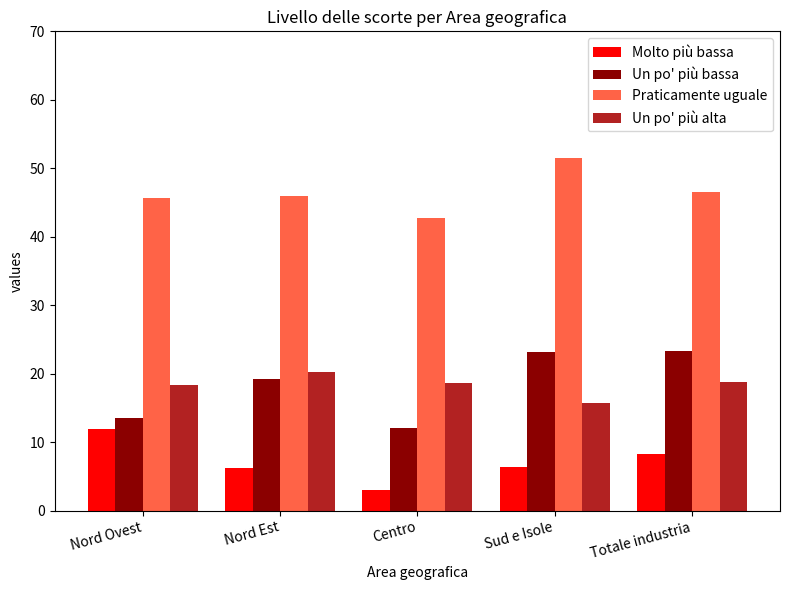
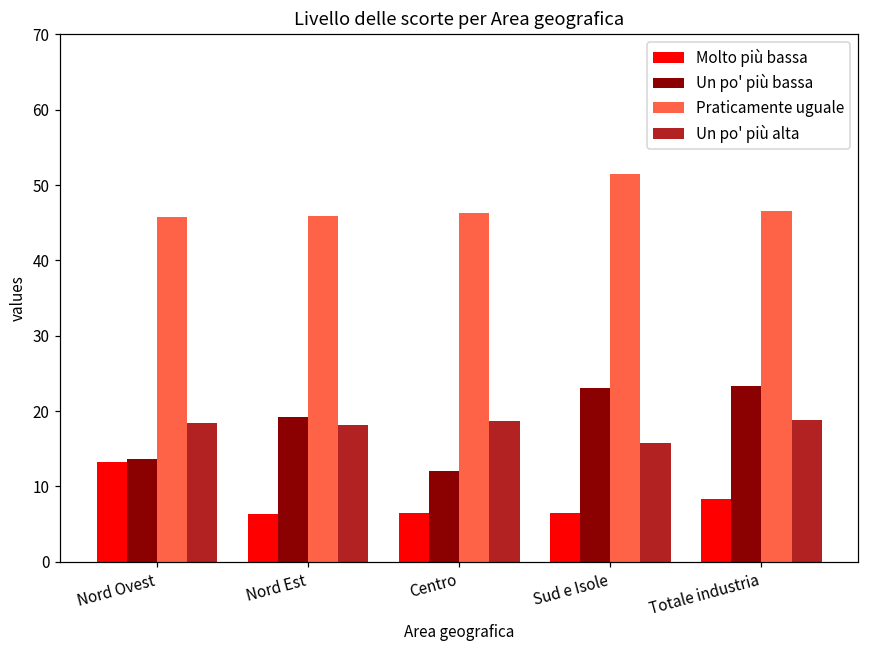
Molto più bassa, Nord Ovest: 12 -> 13
Un po' più alta, Nord Est: 20 -> 18
Molto più bassa, Centro: 3 -> 7
Praticamente uguale, Centro: 43 -> 46
